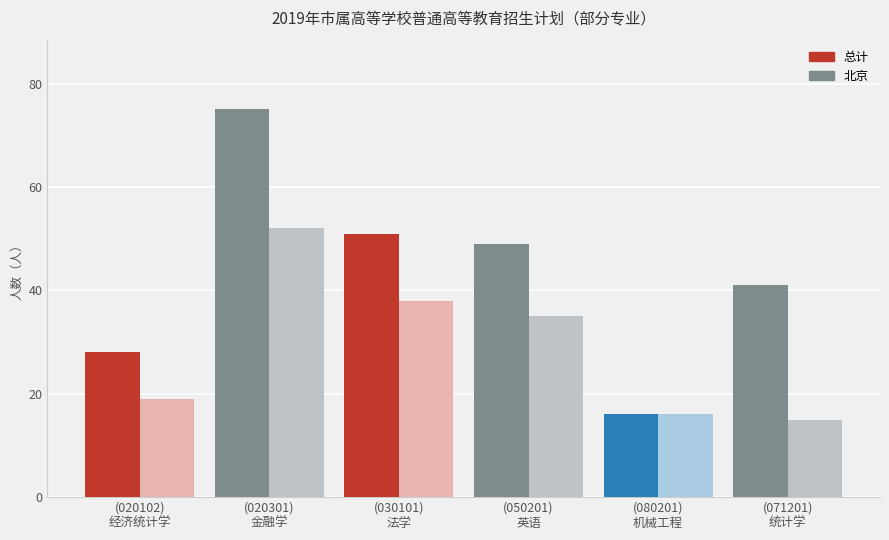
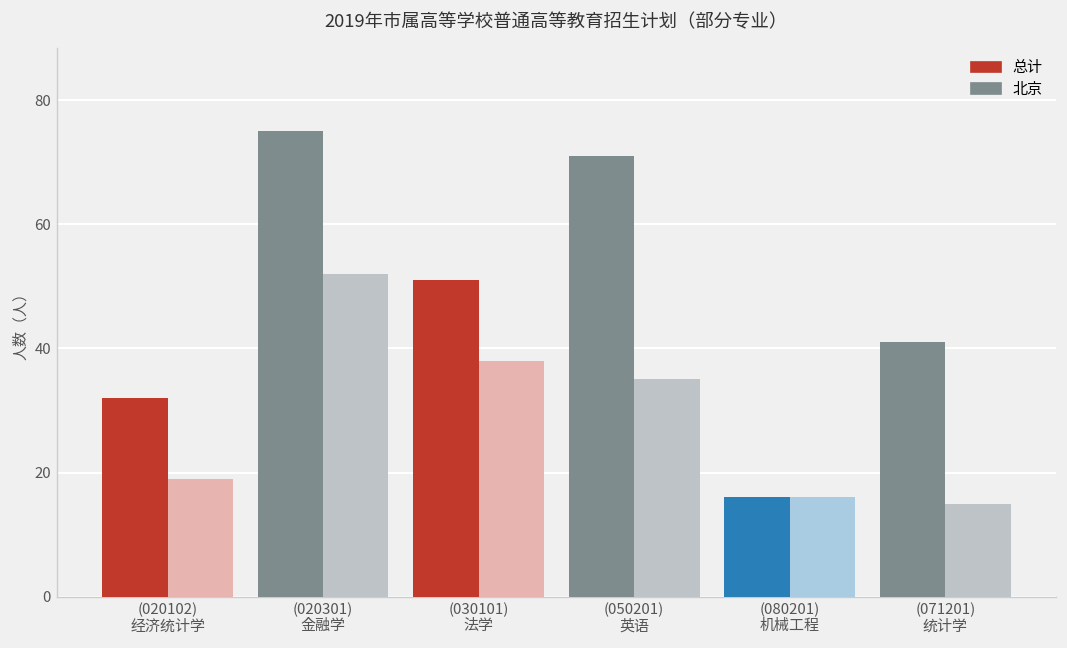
总计, (020102) 经济统计学: 28 -> 32
总计, (050201) 英语: 49 -> 71
